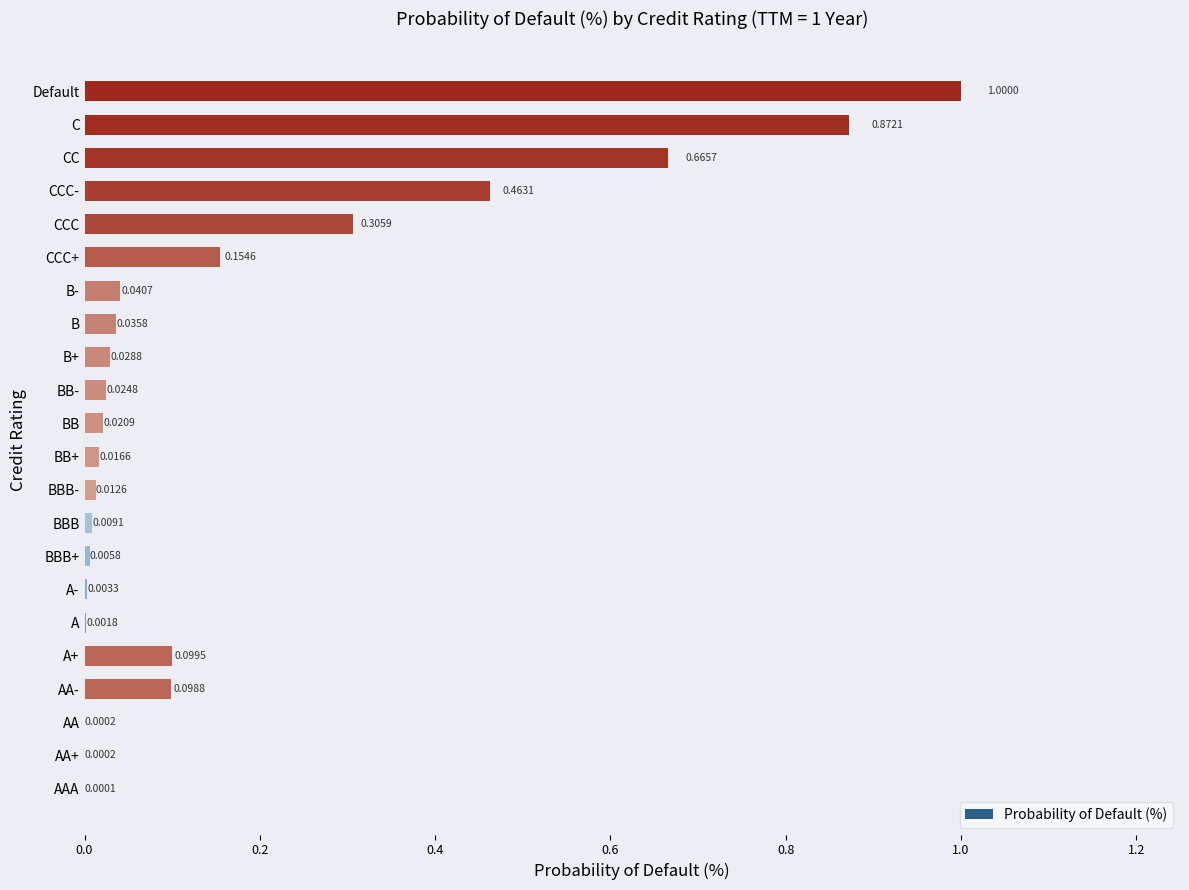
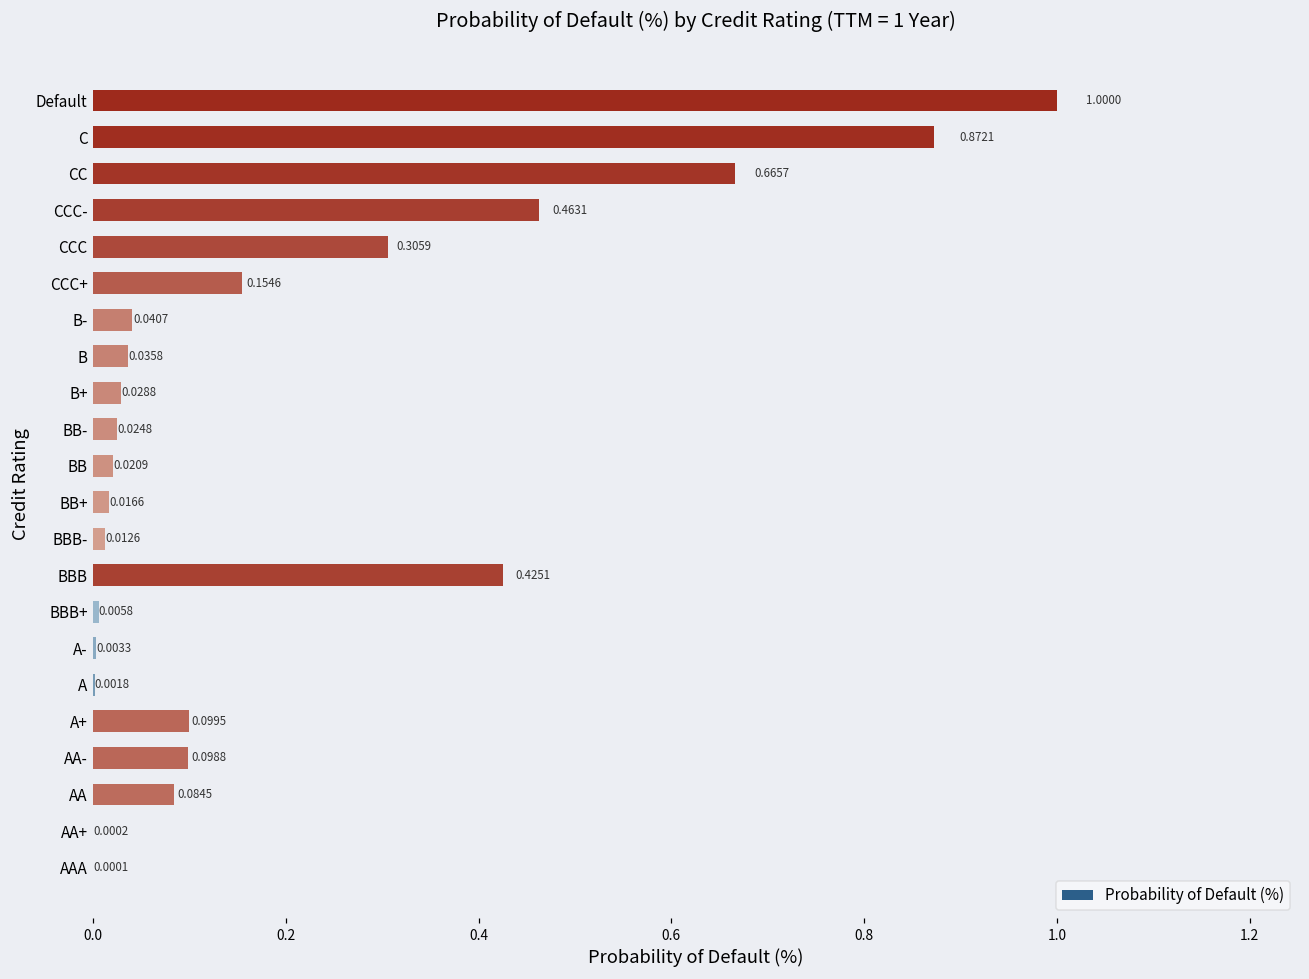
BBB: 0.0091 -> 0.4251
AA: 0.0002 -> 0.0845
